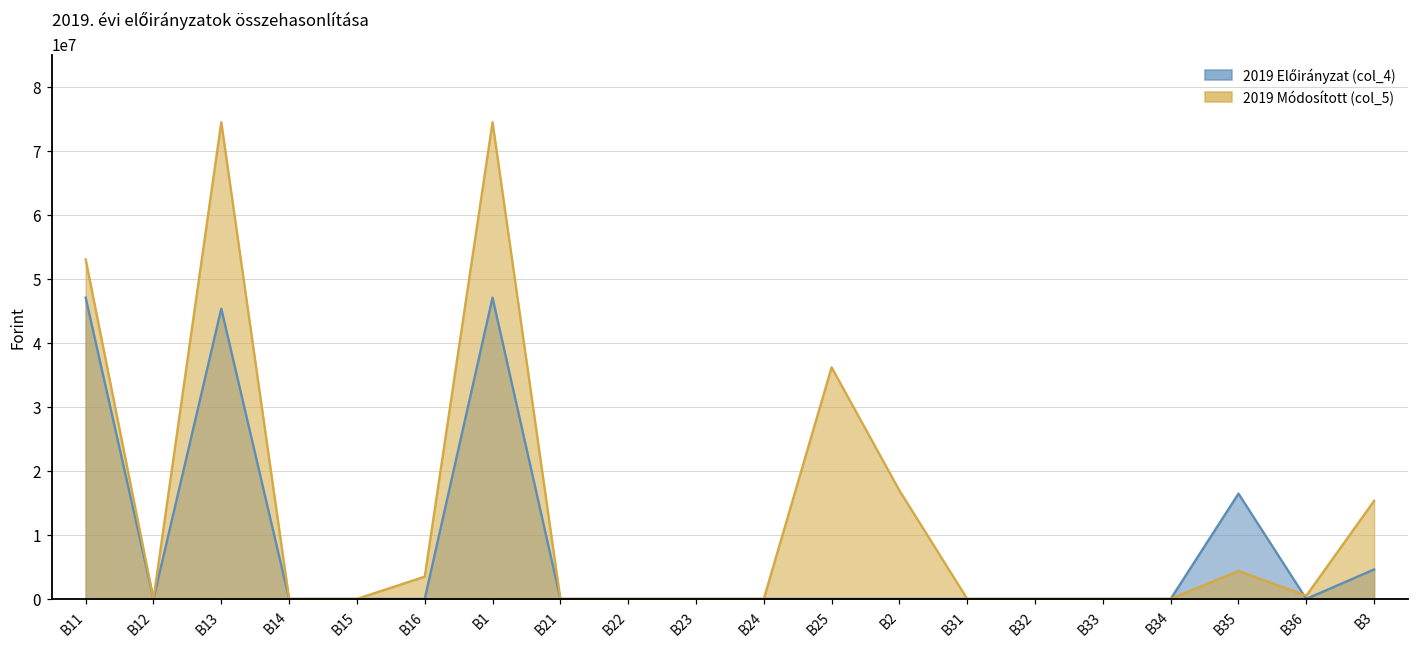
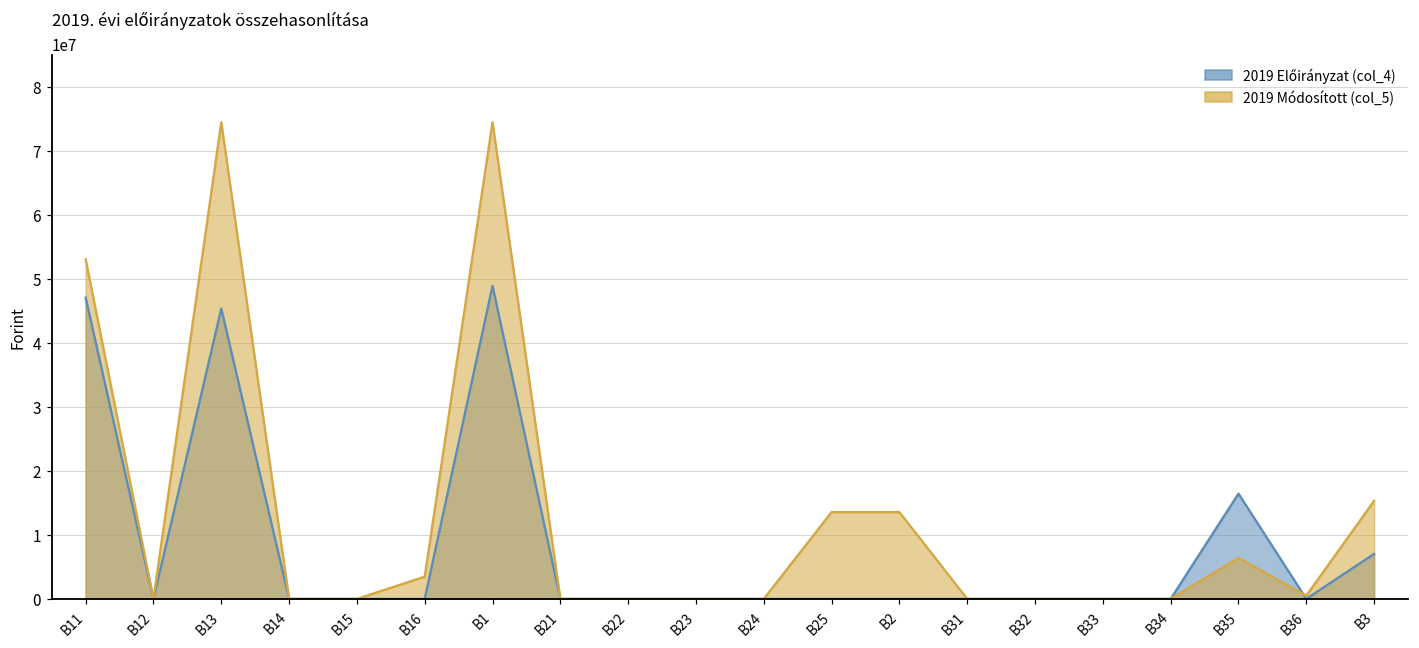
2019 Előirányzat (col_4), B1: 47000000 -> 49000000
2019 Módosított (col_5), B25: 36000000 -> 14000000
2019 Módosított (col_5), B2: 17000000 -> 14000000
2019 Módosított (col_5), B35: 4000000 -> 6000000
2019 Előirányzat (col_4), B3: 5000000 -> 7000000
